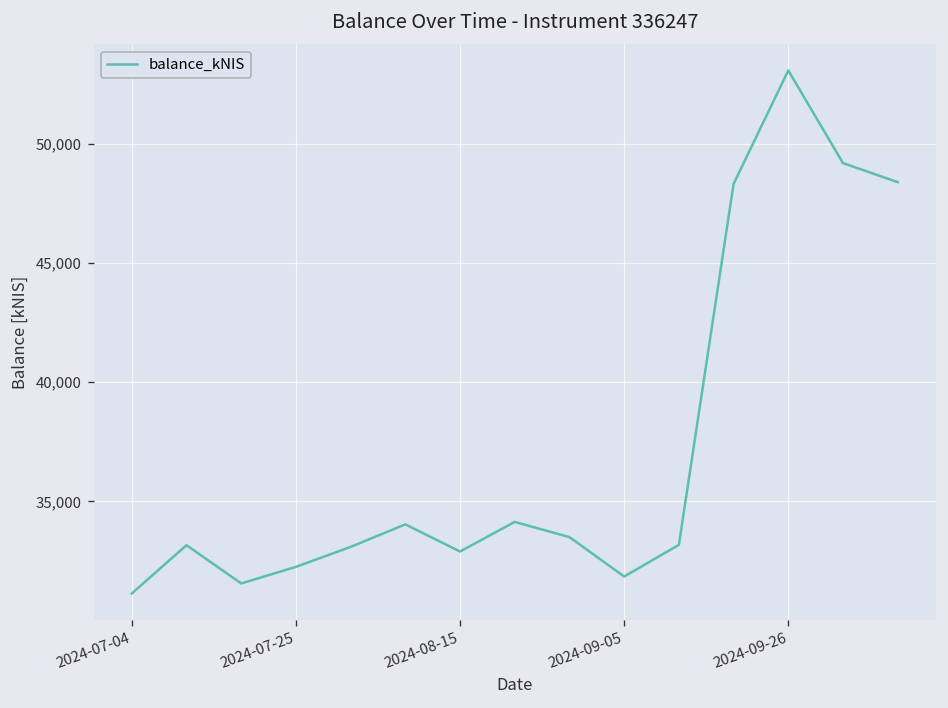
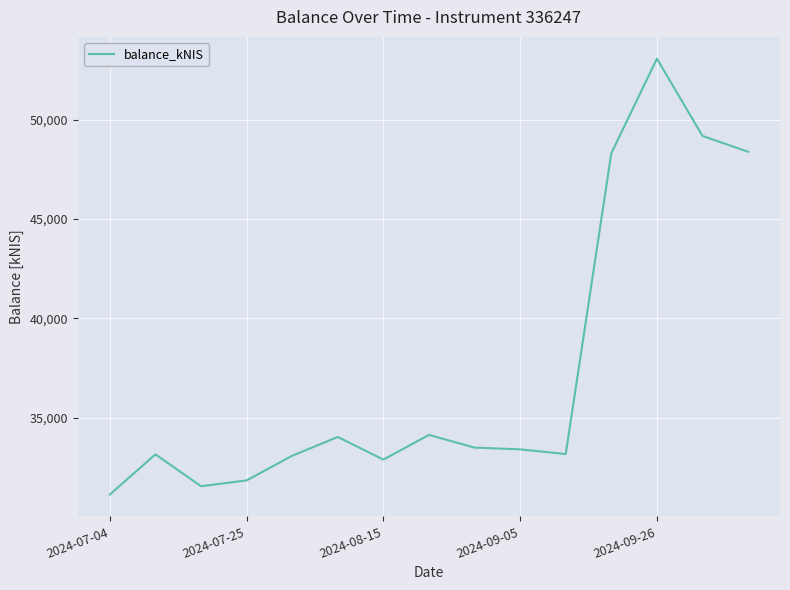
2024-07-25: 32,300 -> 31,900
2024-09-05: 31,900 -> 33,400
